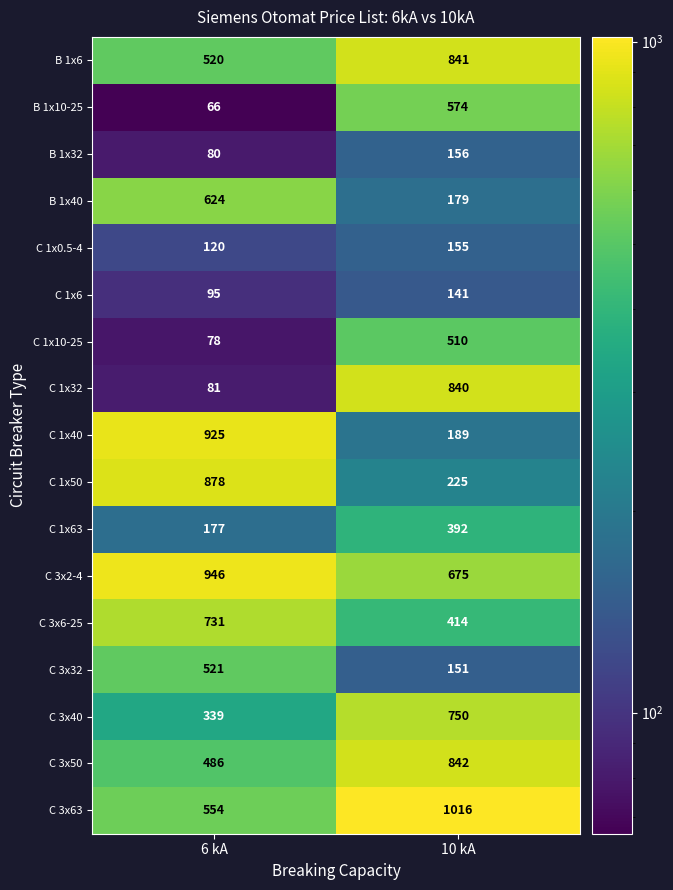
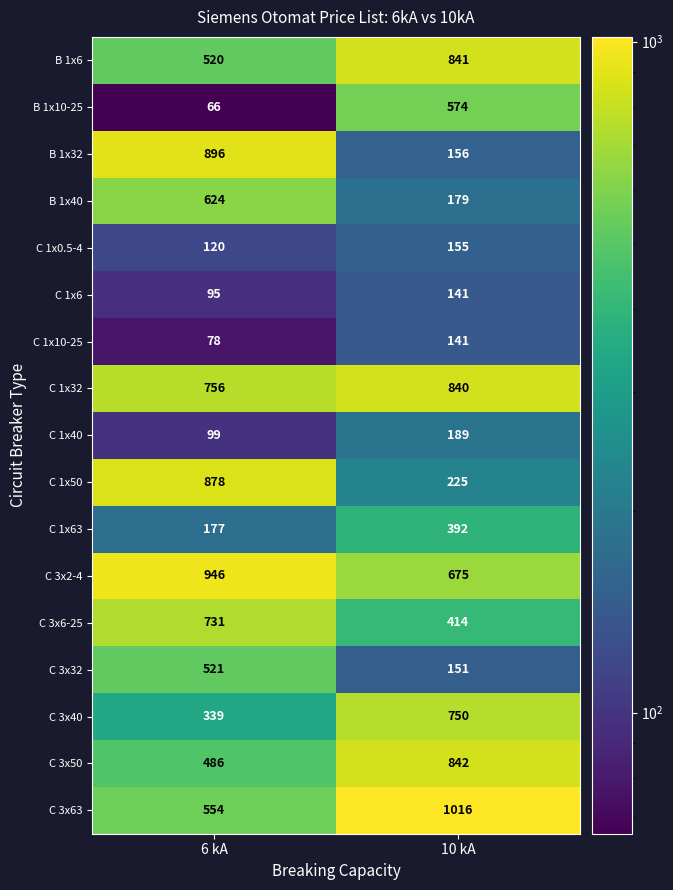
B 1x32, 6 kA: 80 -> 896
C 1x10-25, 10 kA: 510 -> 141
C 1x32, 6 kA: 81 -> 756
C 1x40, 6 kA: 925 -> 99
